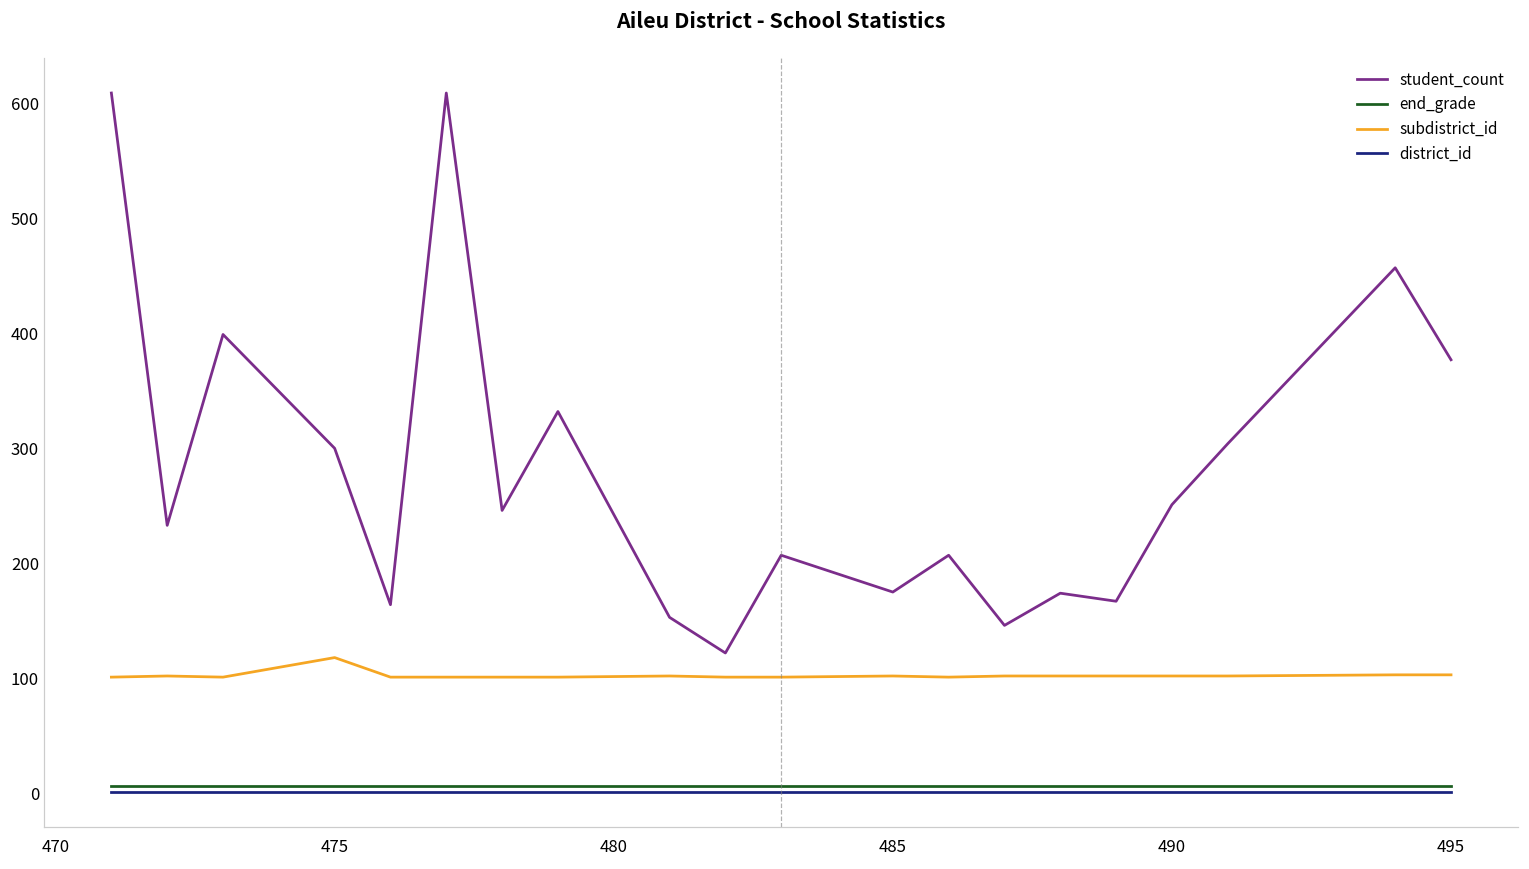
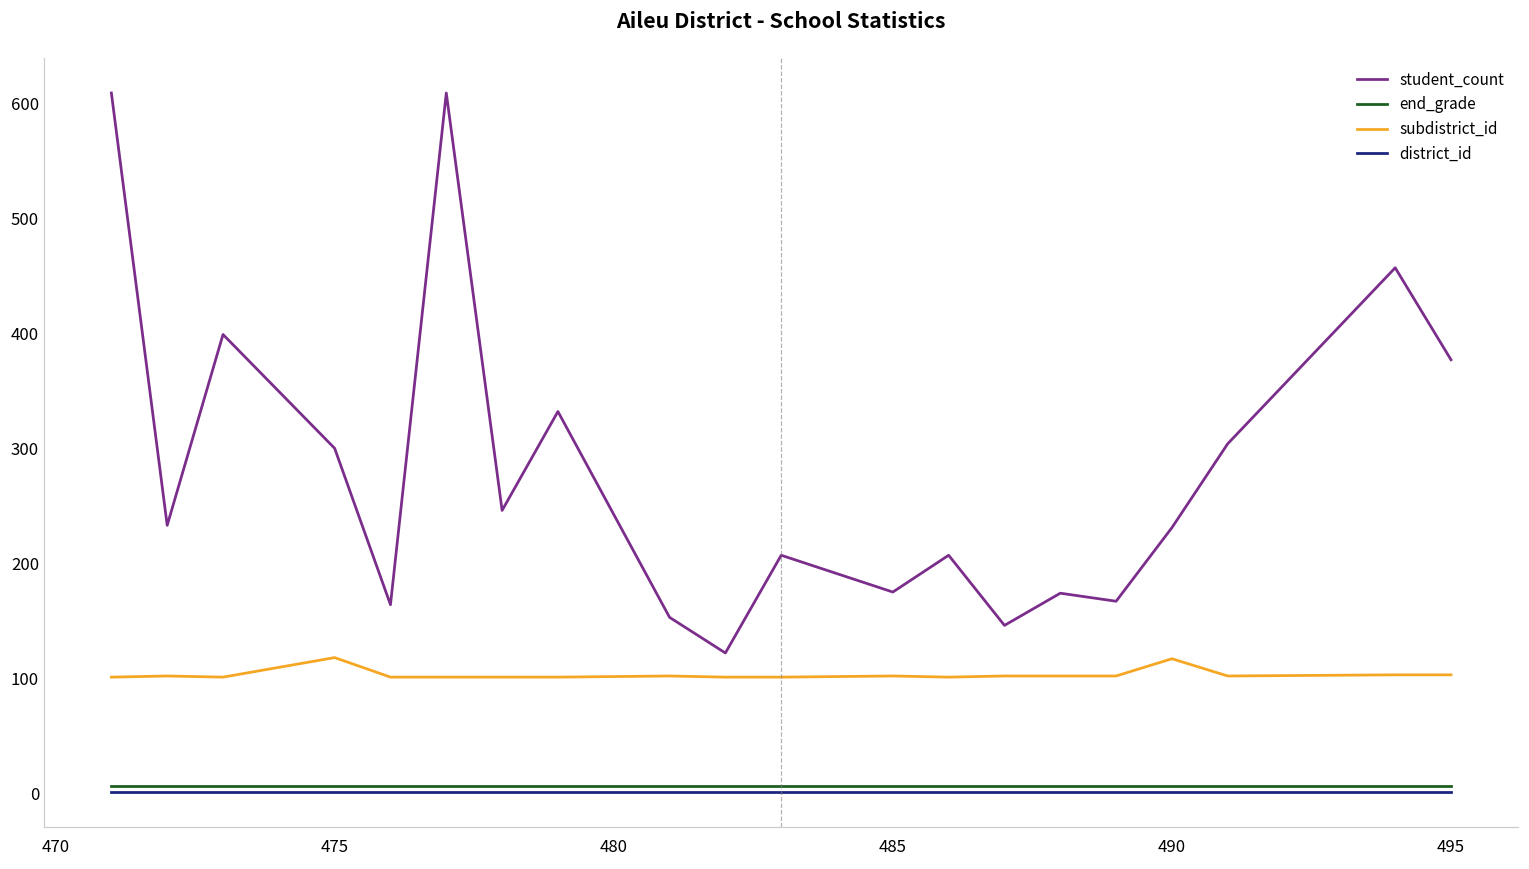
student_count, 490: 251 -> 231
subdistrict_id, 490: 102 -> 117
